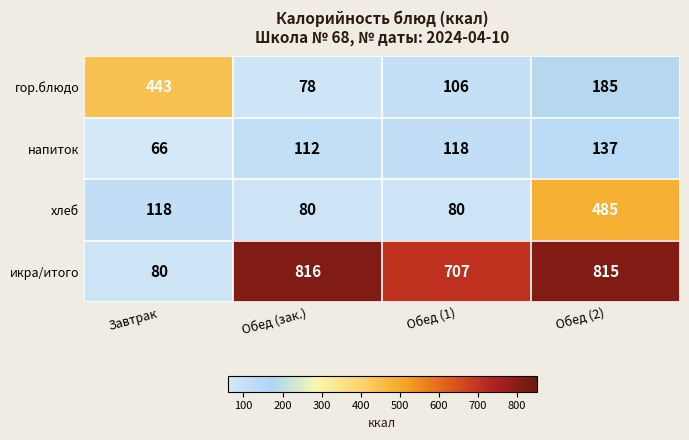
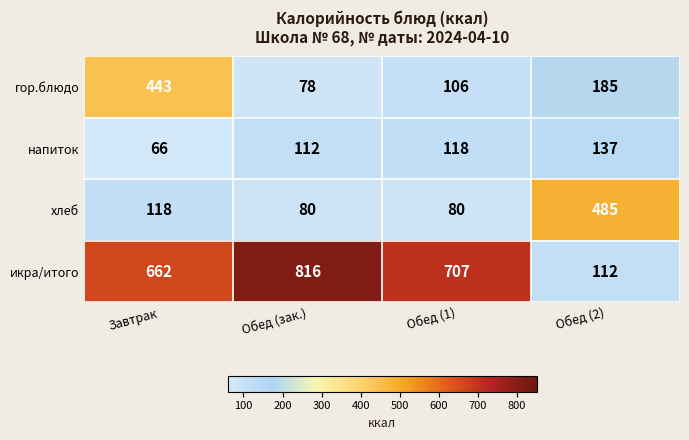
икра/итого, Завтрак: 80 -> 662
икра/итого, Обед (2): 815 -> 112
